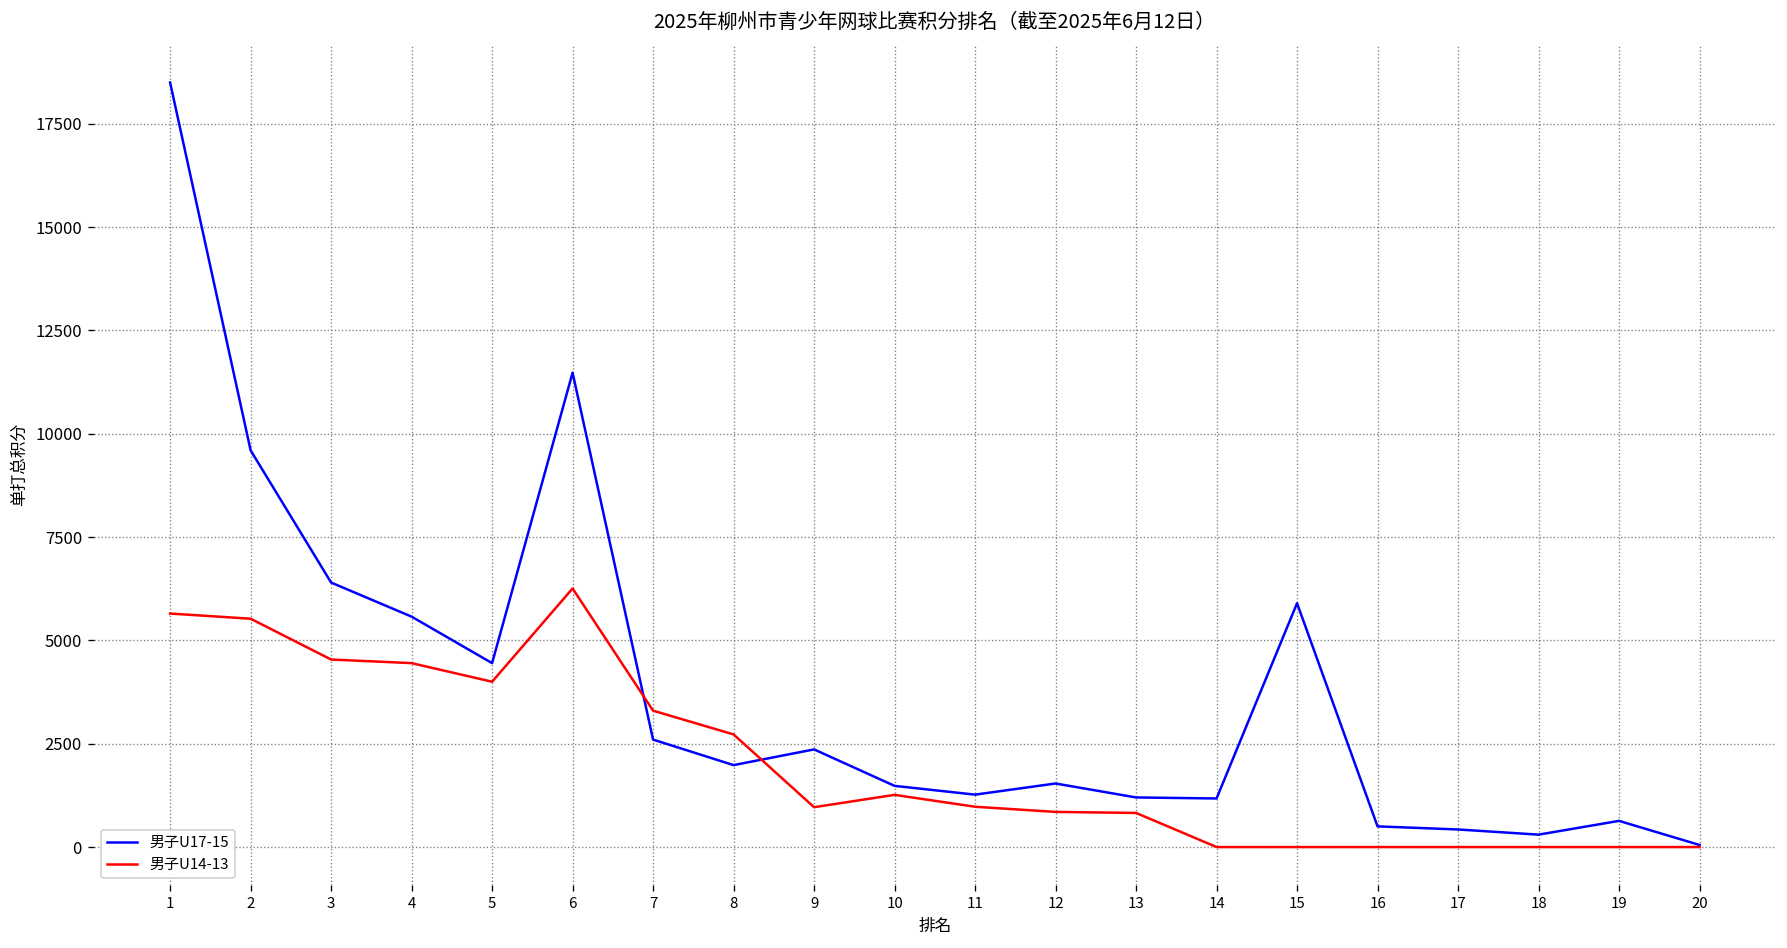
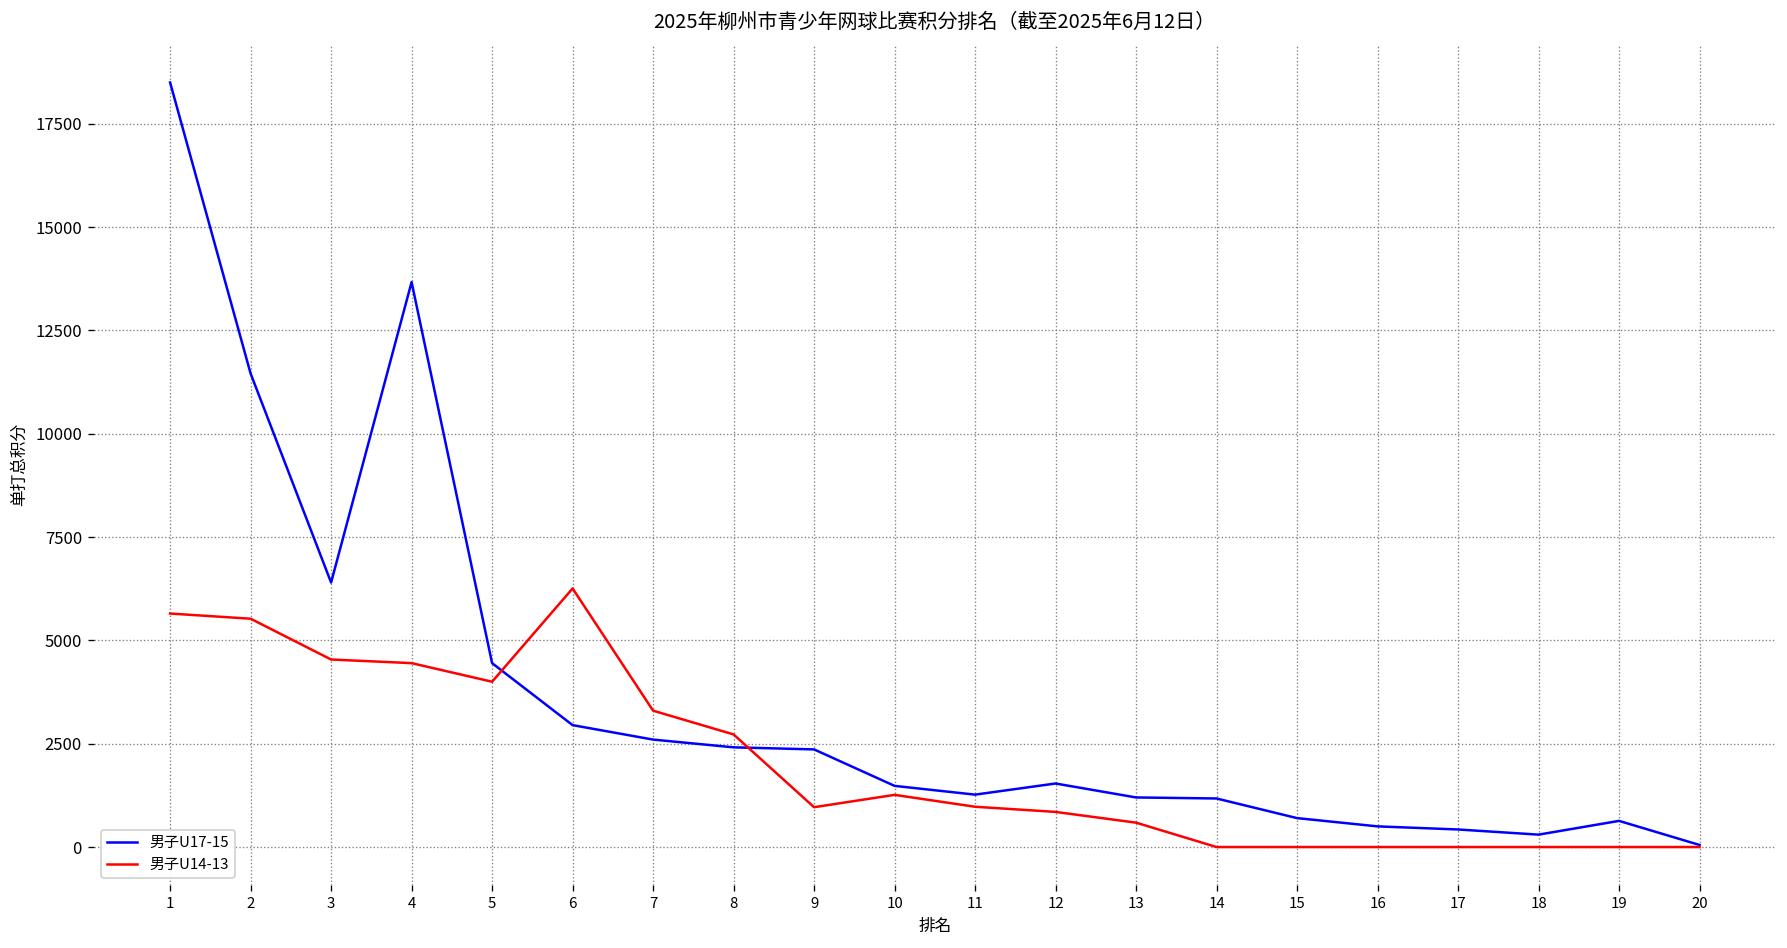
男子U17-15, 2: 9600 -> 11500
男子U17-15, 4: 5600 -> 13700
男子U17-15, 6: 11500 -> 3000
男子U17-15, 8: 2000 -> 2400
男子U14-13, 13: 800 -> 600
男子U17-15, 15: 5900 -> 700
